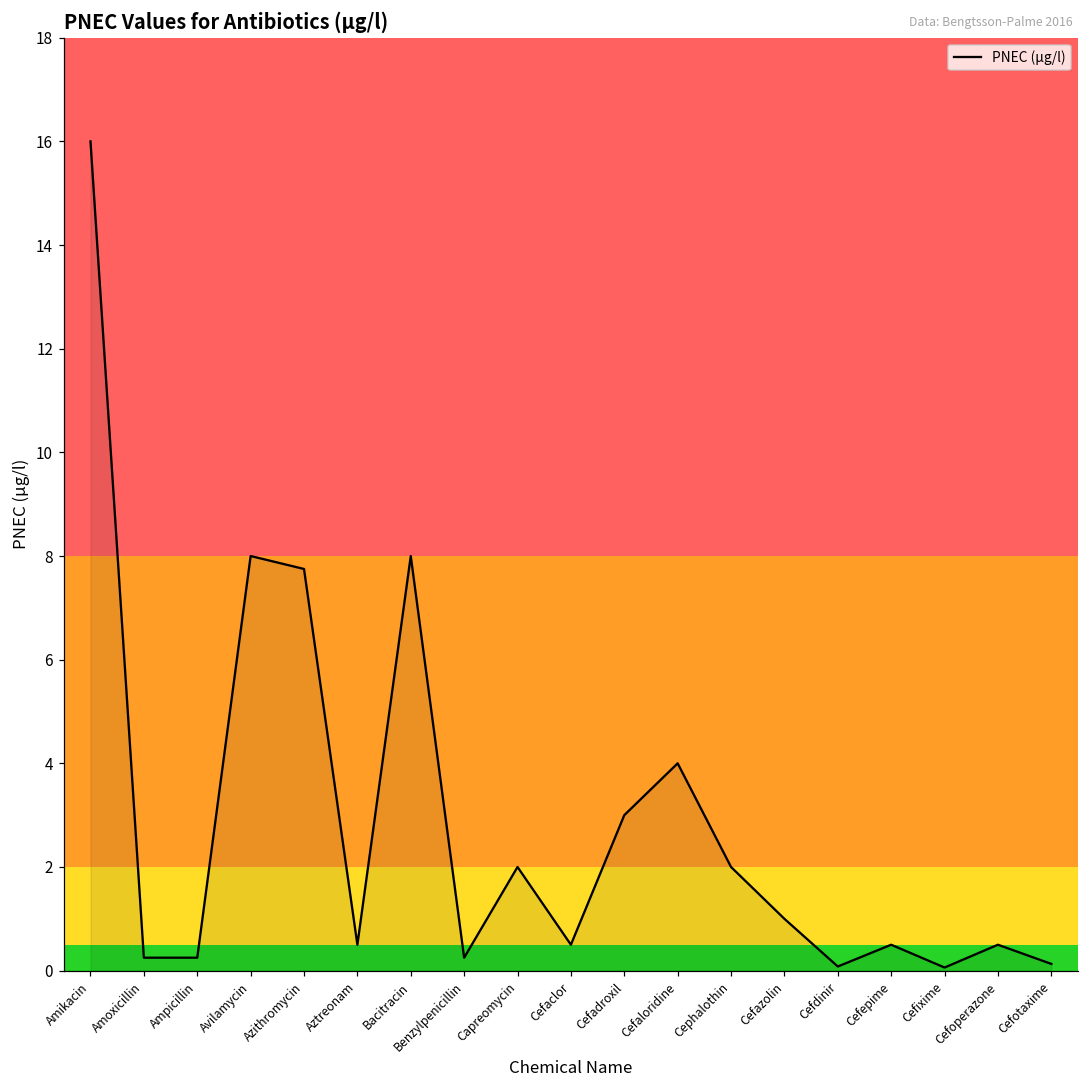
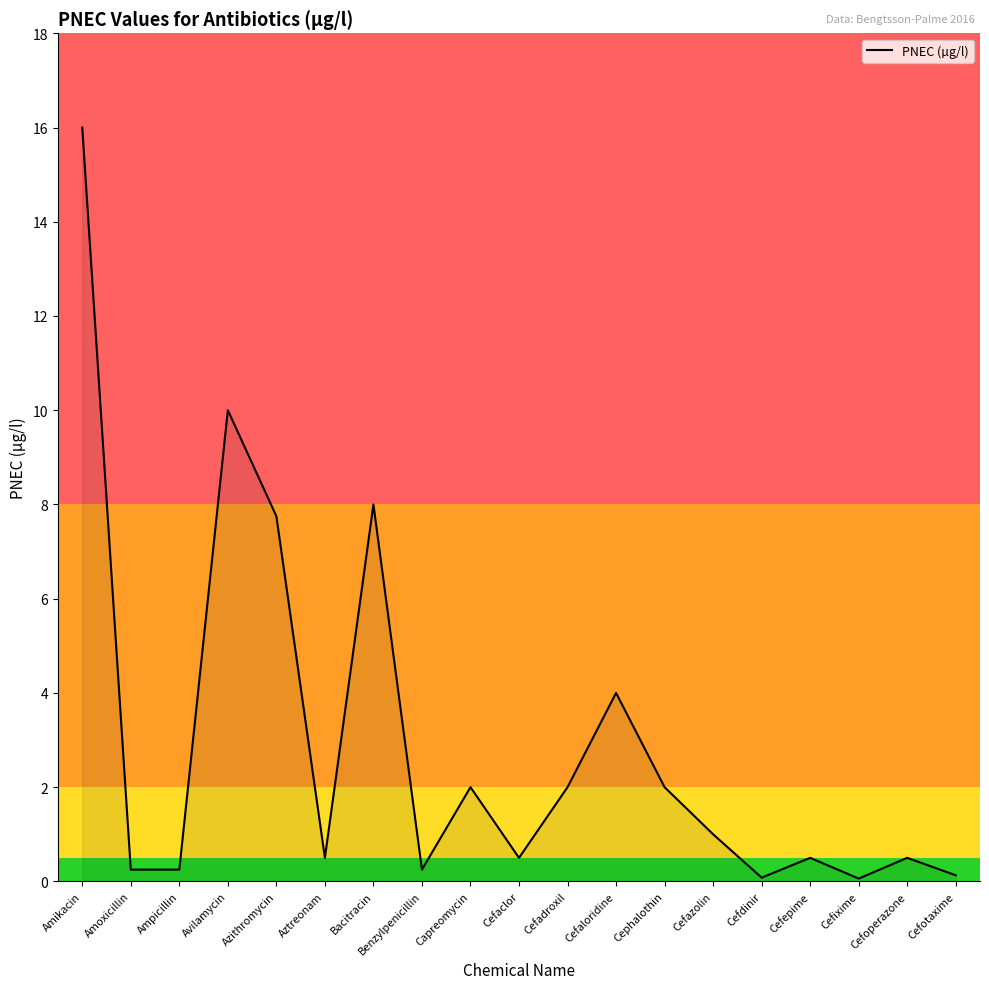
Avilamycin: 8 -> 10
Cefadroxil: 3 -> 2
